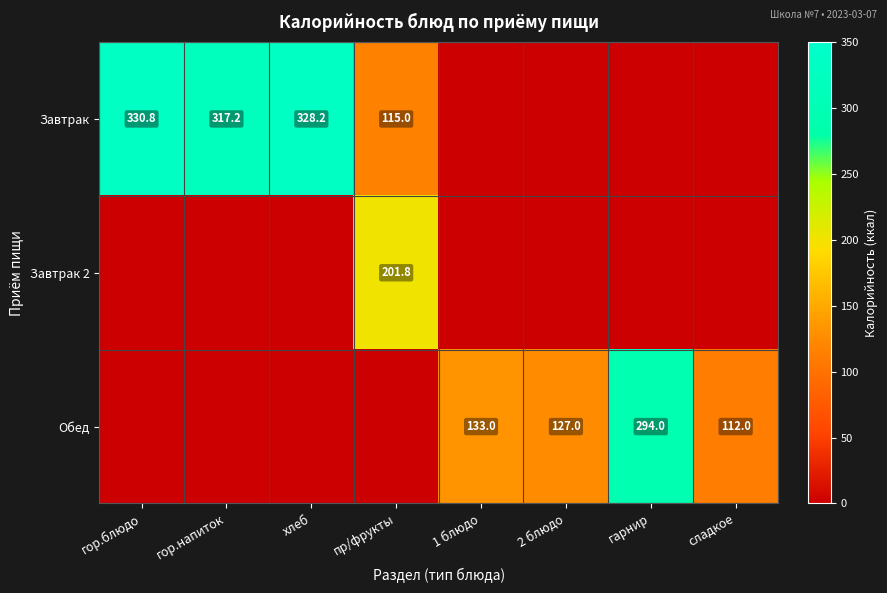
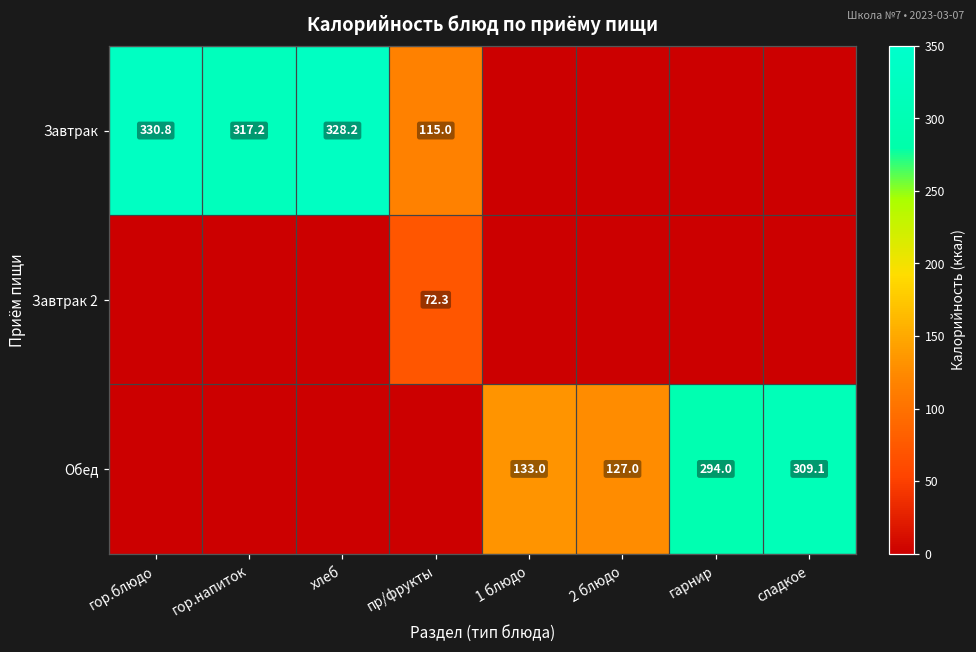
Завтрак 2, пр/фрукты: 201.8 -> 72.3
Обед, сладкое: 112.0 -> 309.1
